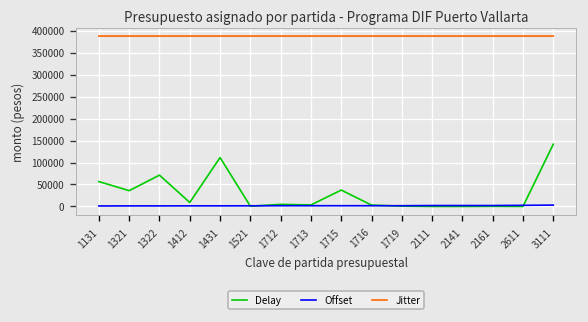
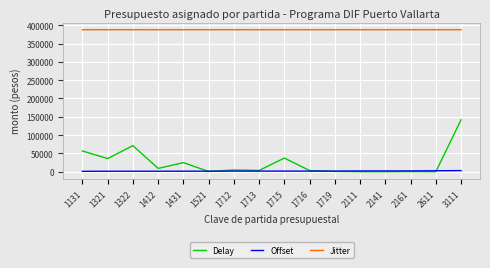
Delay, 1431: 110000 -> 20000
